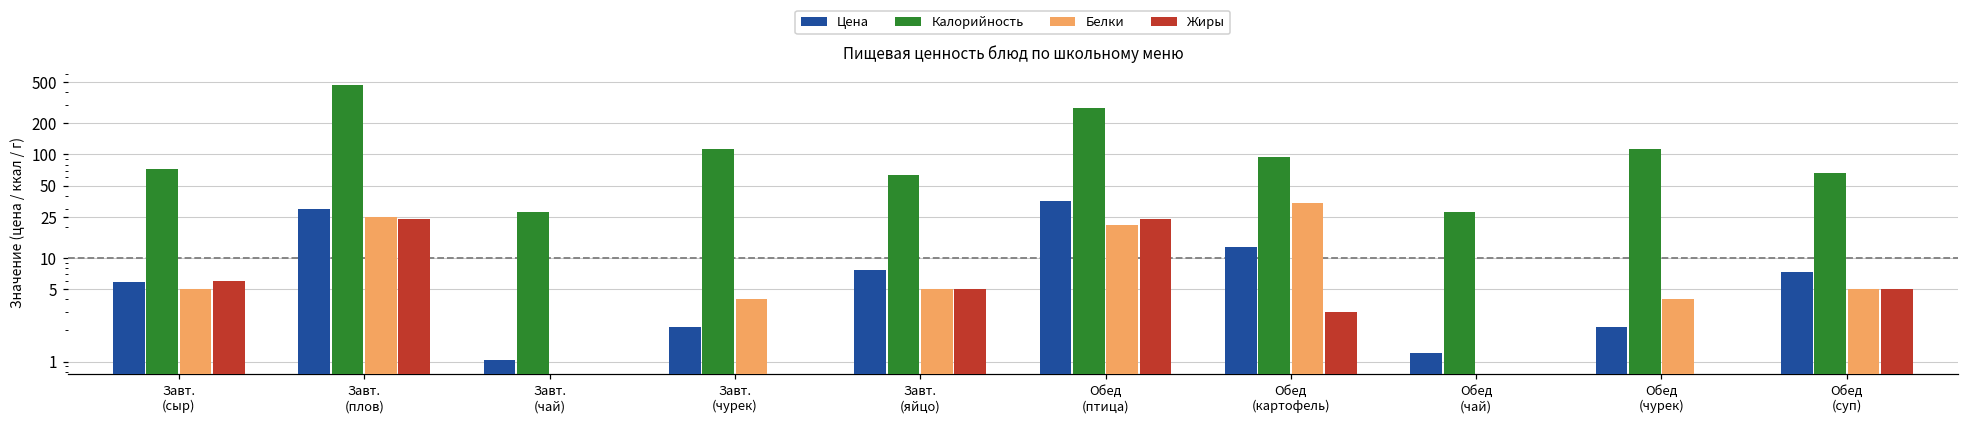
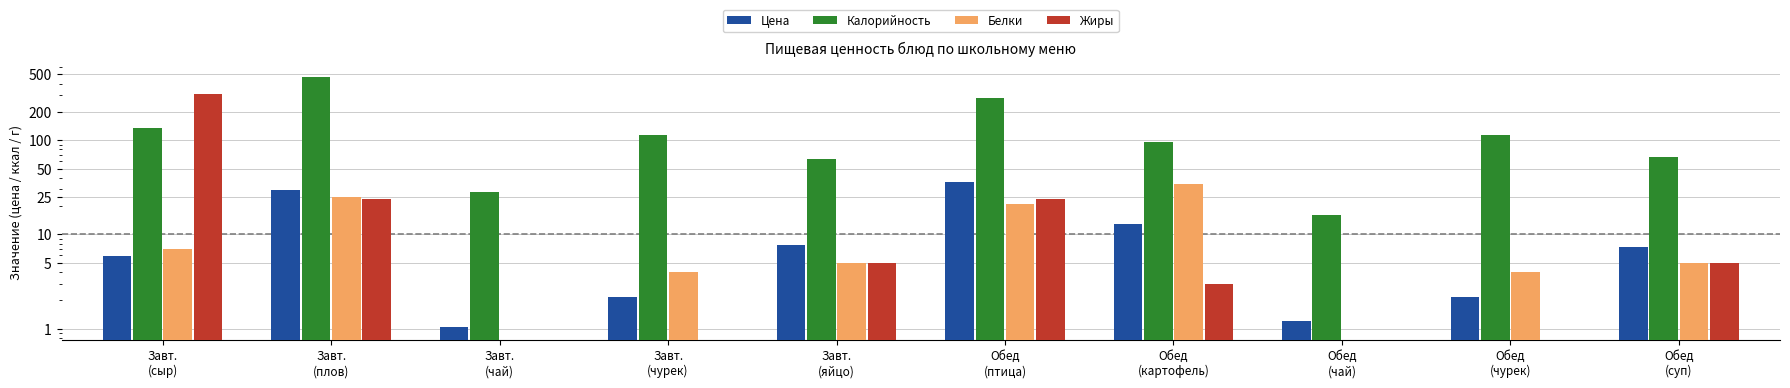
Калорийность, Завт. (сыр): 70 -> 140
Белки, Завт. (сыр): 5 -> 7
Жиры, Завт. (сыр): 6 -> 310
Калорийность, Обед (чай): 28 -> 16
